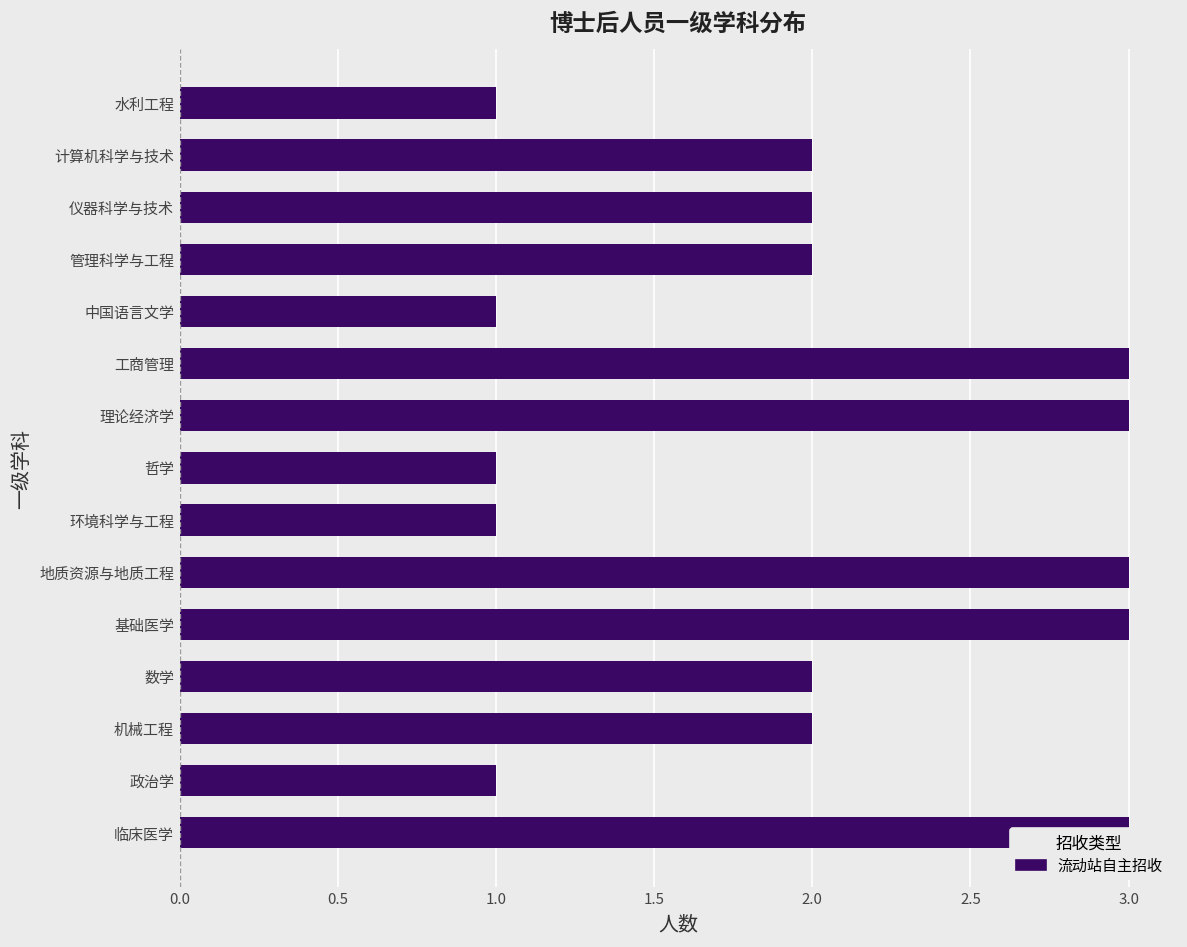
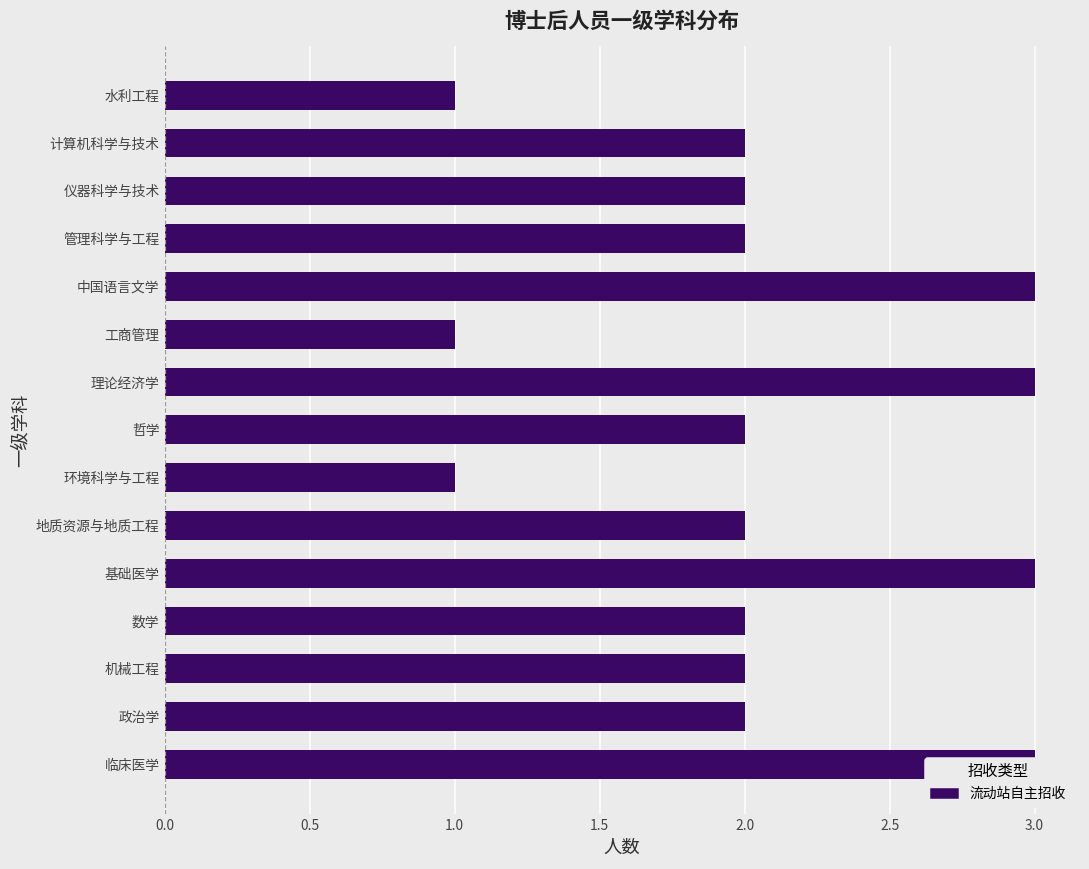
中国语言文学: 1 -> 3
工商管理: 3 -> 1
哲学: 1 -> 2
地质资源与地质工程: 3 -> 2
政治学: 1 -> 2
